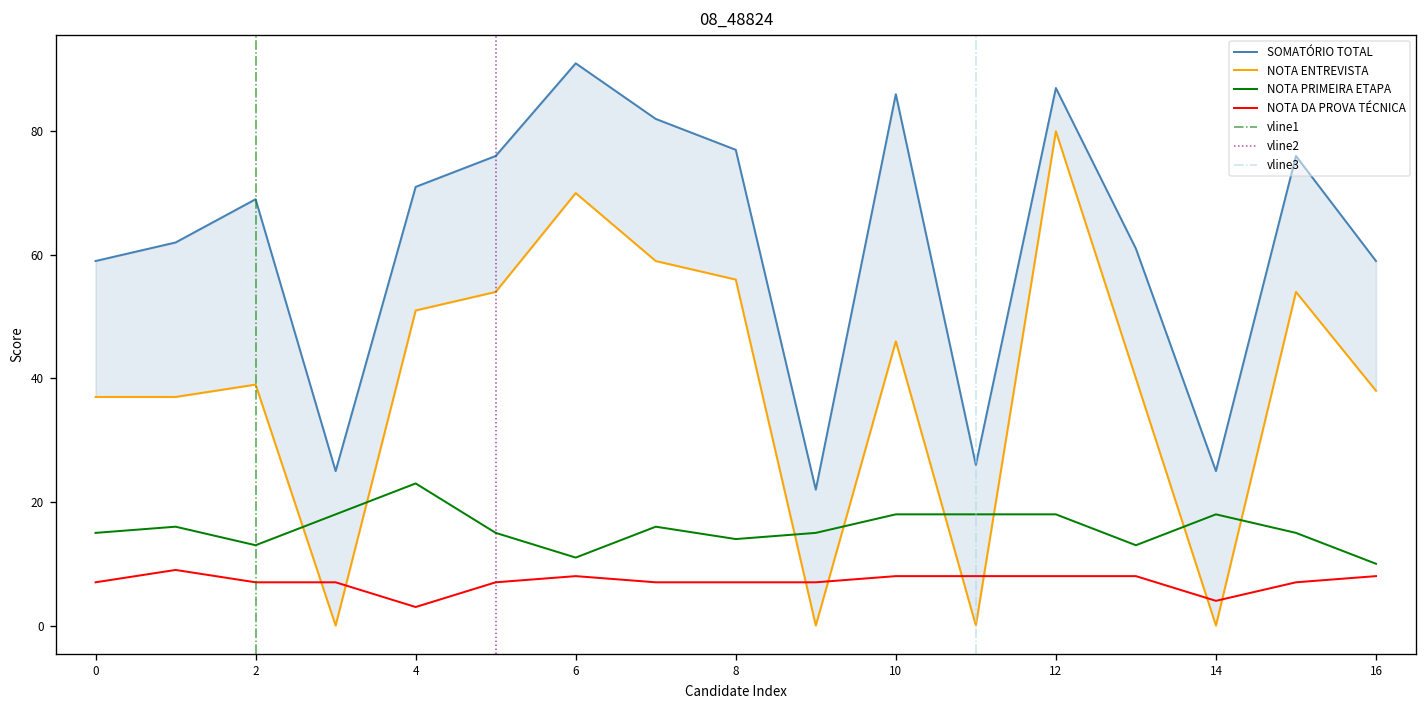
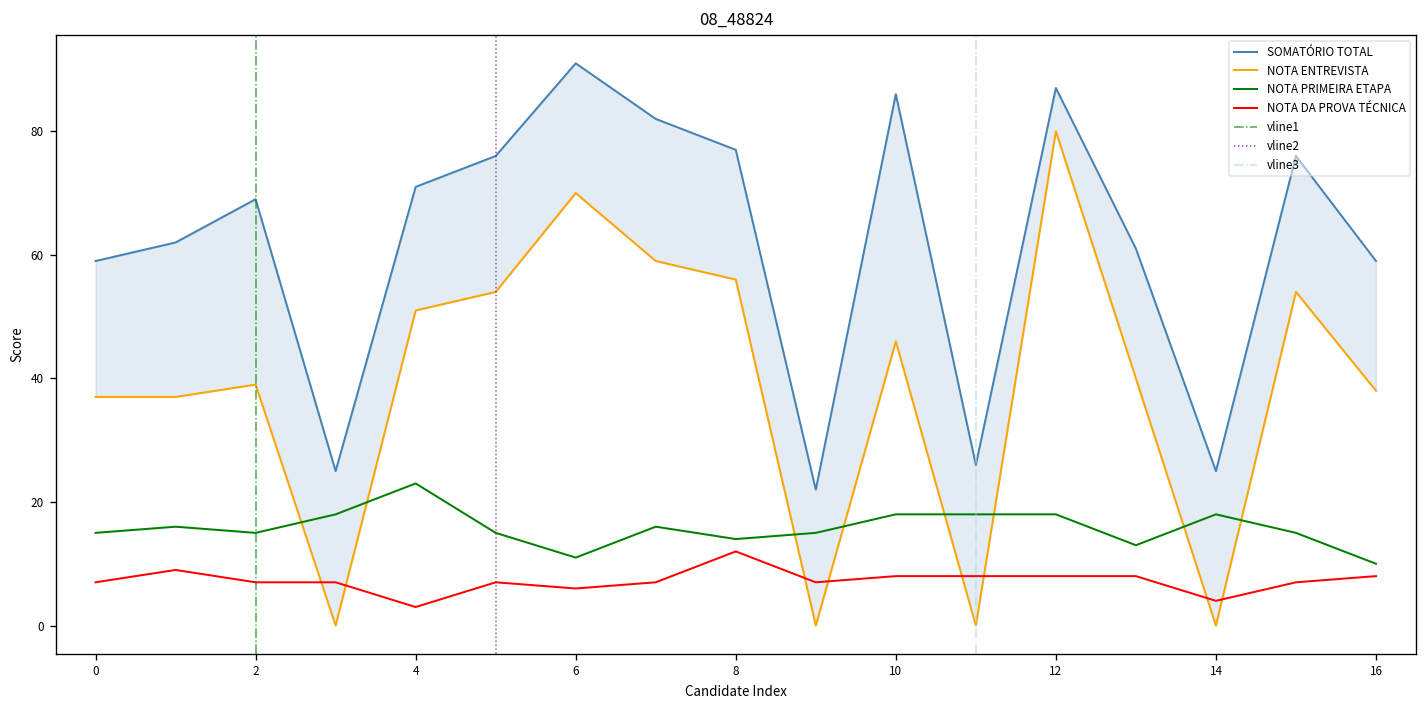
NOTA PRIMEIRA ETAPA, 2: 13 -> 15
NOTA DA PROVA TÉCNICA, 6: 8 -> 6
NOTA DA PROVA TÉCNICA, 8: 7 -> 12
